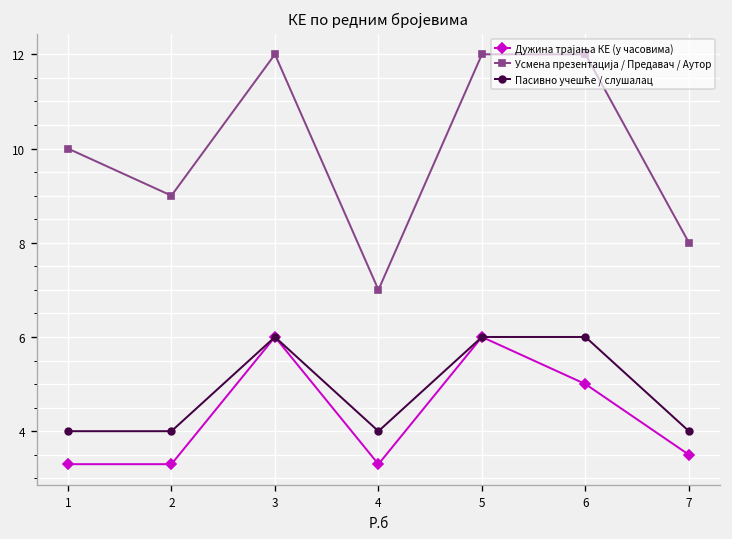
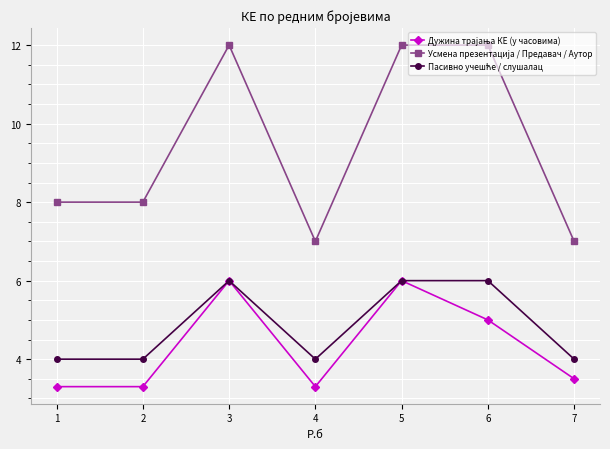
Усмена презентација / Предавач / Аутор, 1: 10 -> 8
Усмена презентација / Предавач / Аутор, 2: 9 -> 8
Усмена презентација / Предавач / Аутор, 7: 8 -> 7
